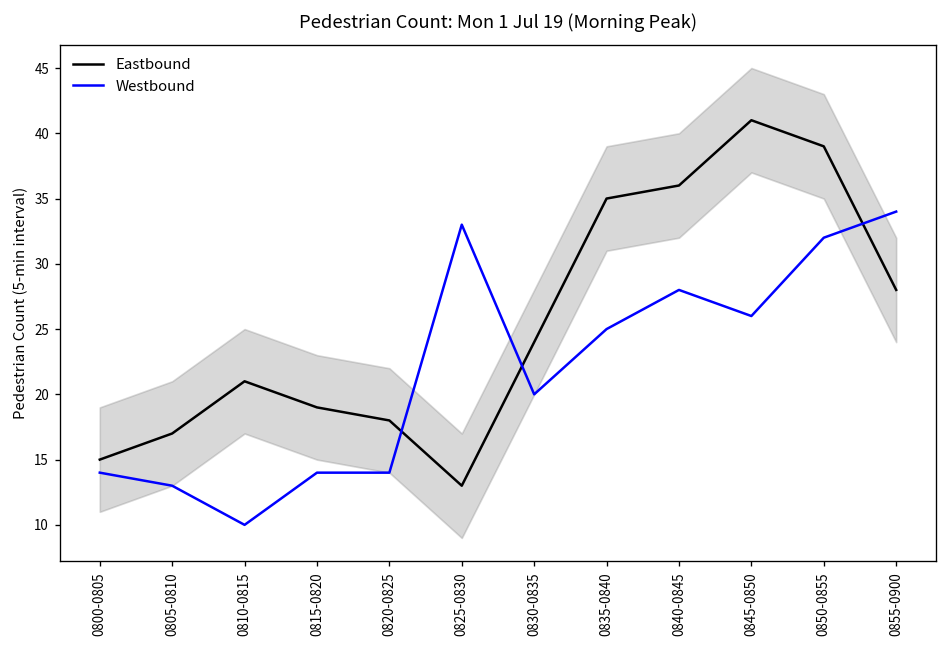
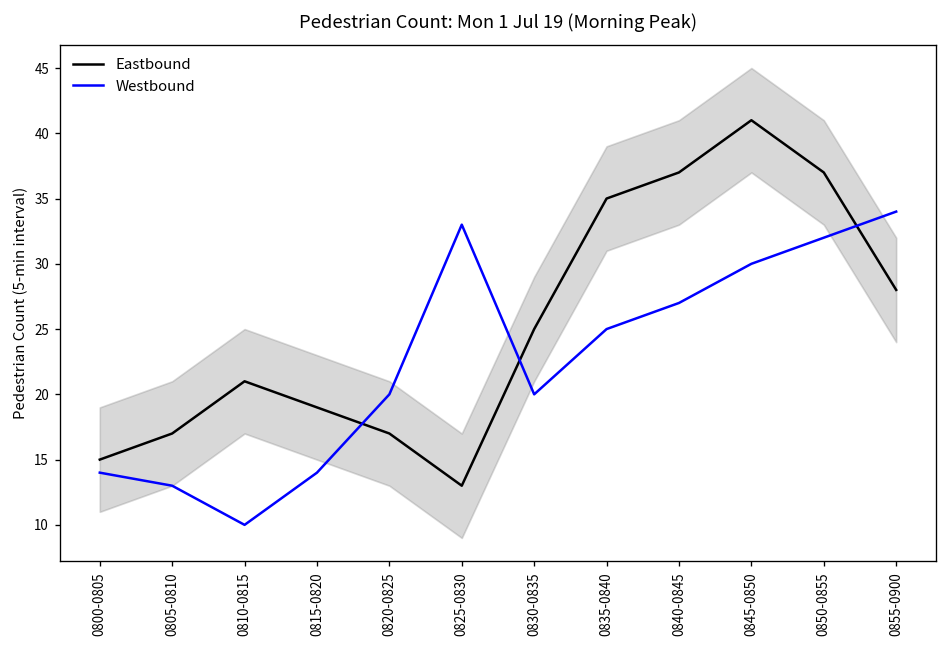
Eastbound, 0820-0825: 18 -> 17
Westbound, 0820-0825: 14 -> 20
Eastbound, 0830-0835: 24 -> 25
Eastbound, 0840-0845: 36 -> 37
Westbound, 0840-0845: 28 -> 27
Westbound, 0845-0850: 26 -> 30
Eastbound, 0850-0855: 39 -> 37
